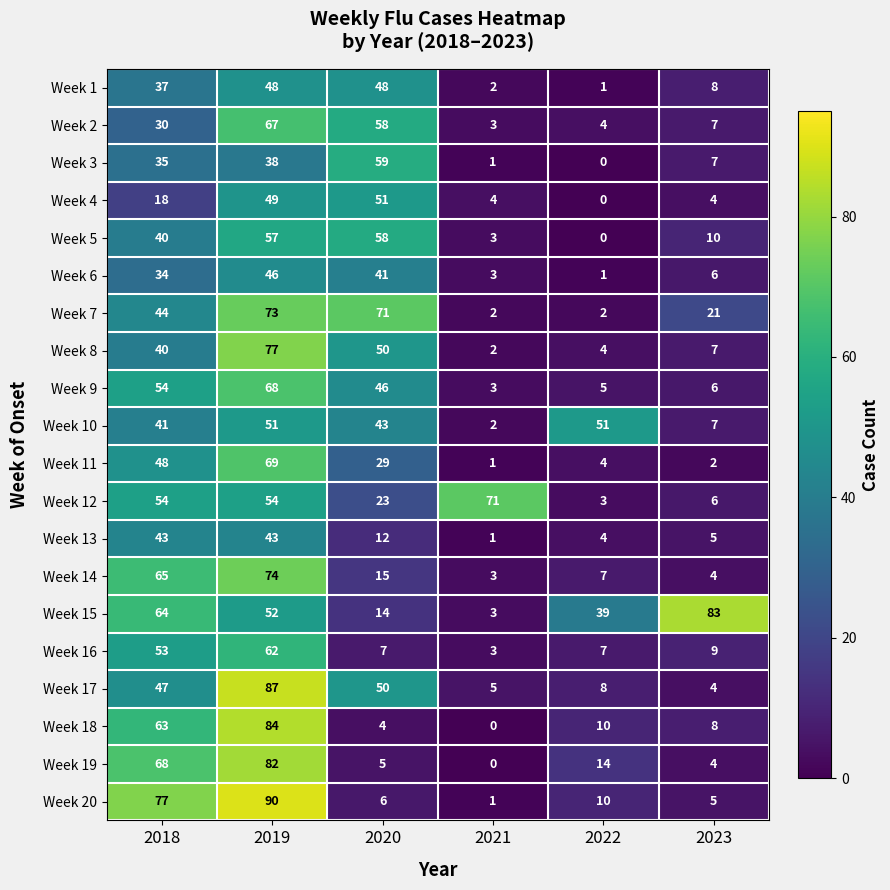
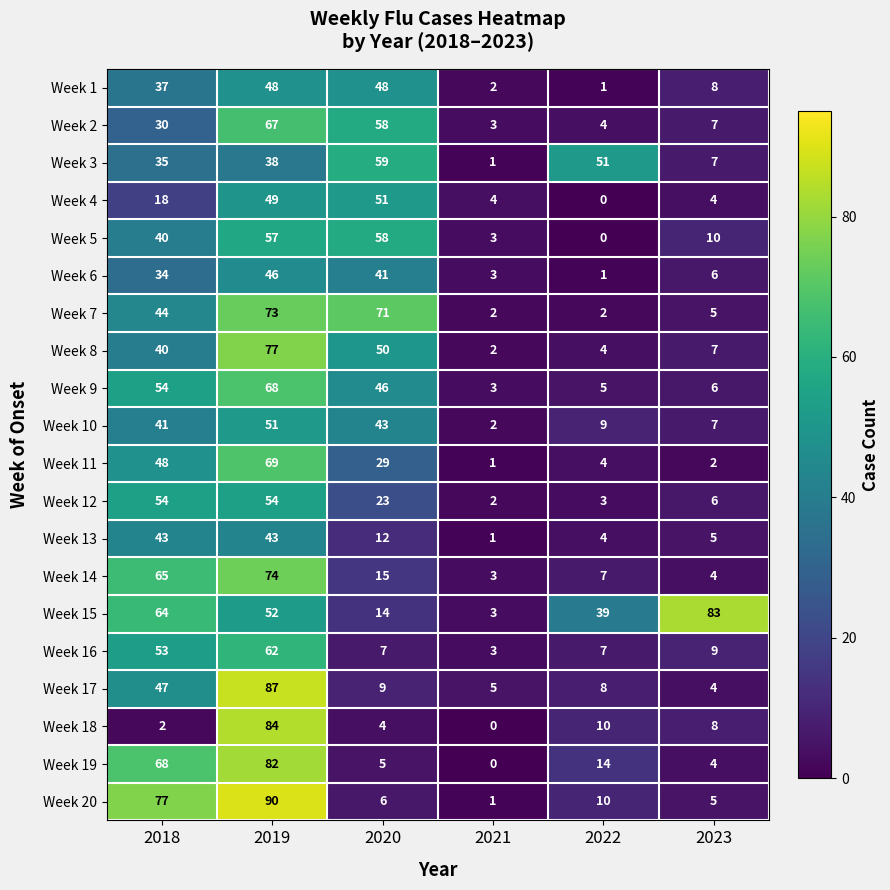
Week 3, 2022: 0 -> 51
Week 7, 2023: 21 -> 5
Week 10, 2022: 51 -> 9
Week 12, 2021: 71 -> 2
Week 17, 2020: 50 -> 9
Week 18, 2018: 63 -> 2
